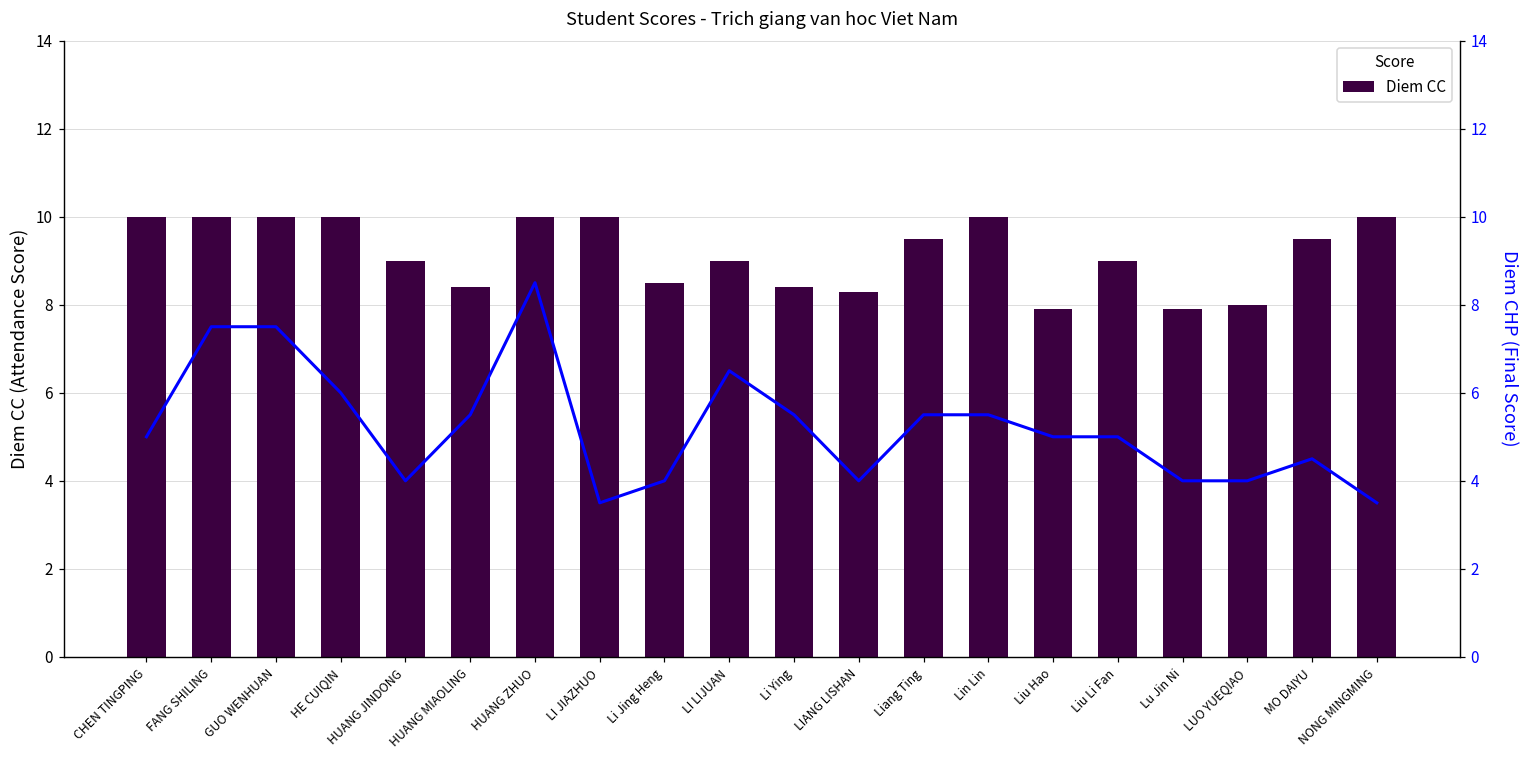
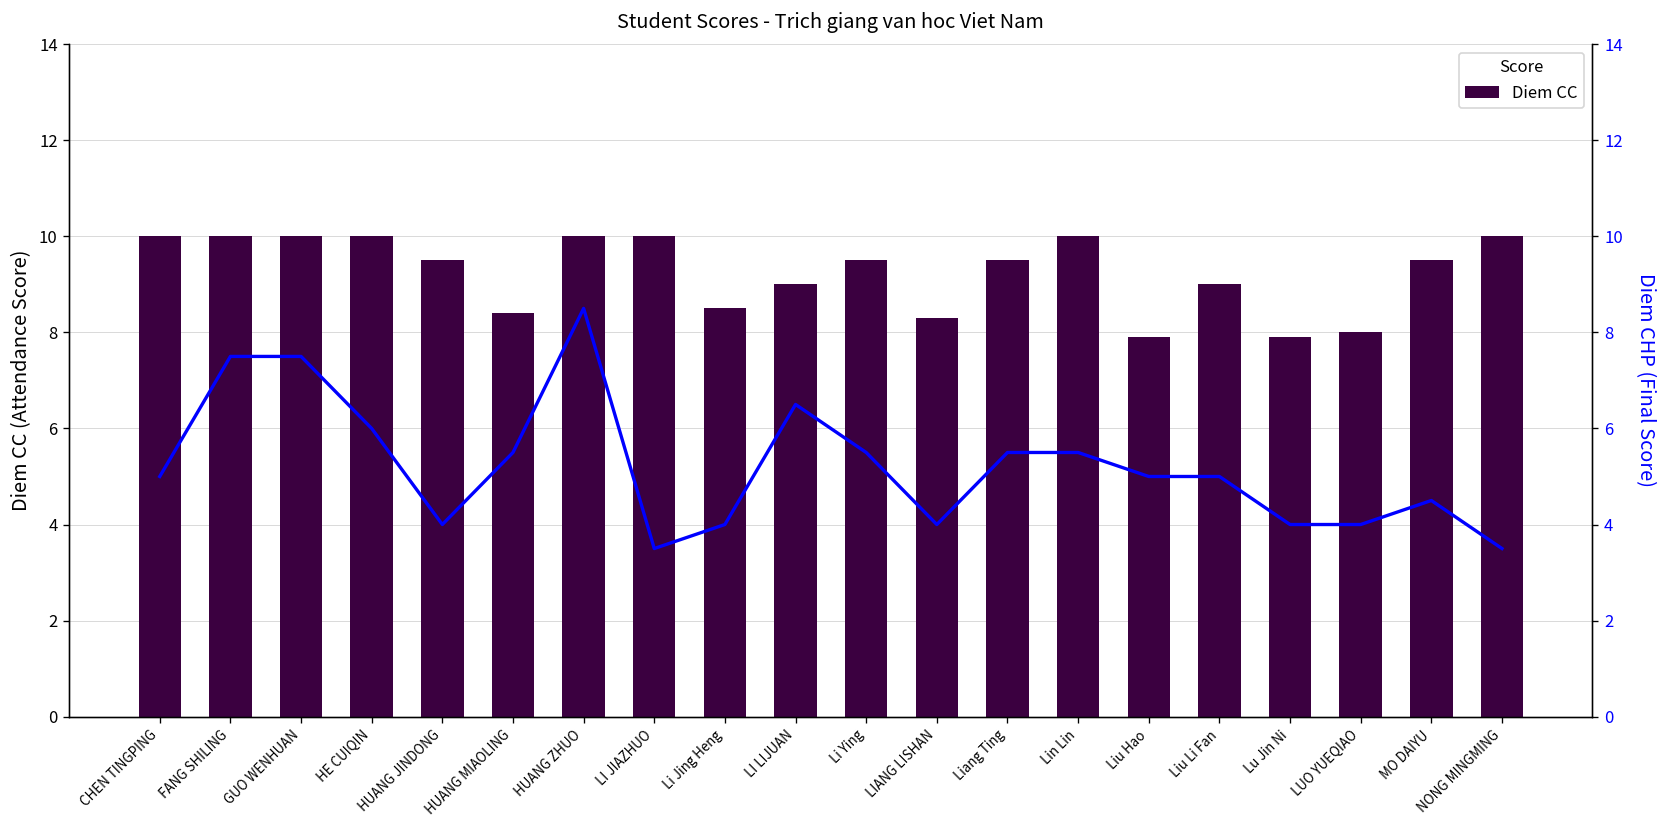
Diem CC, HUANG JINDONG: 9.0 -> 9.5
Diem CC, Li Ying: 8.4 -> 9.5
